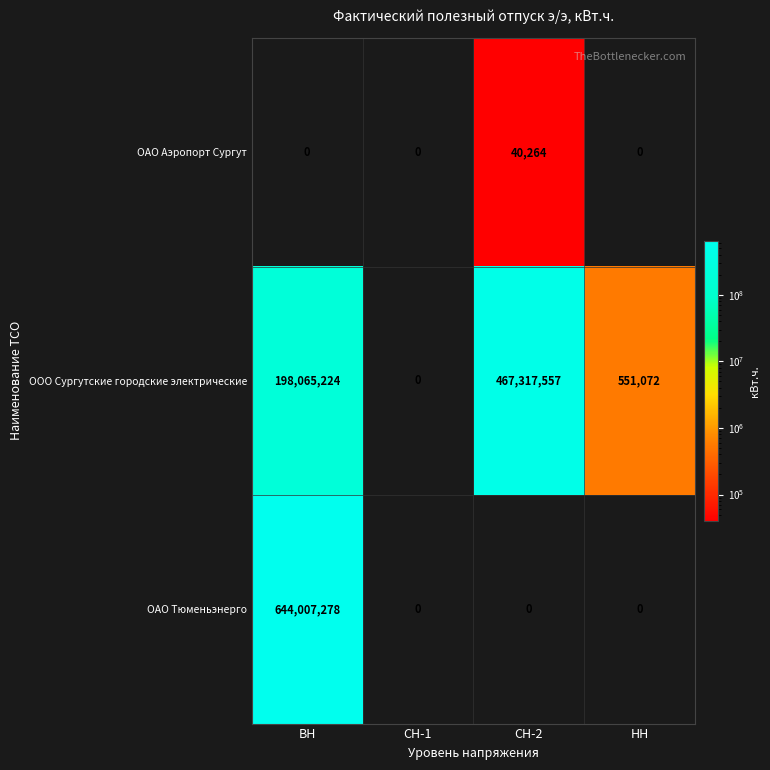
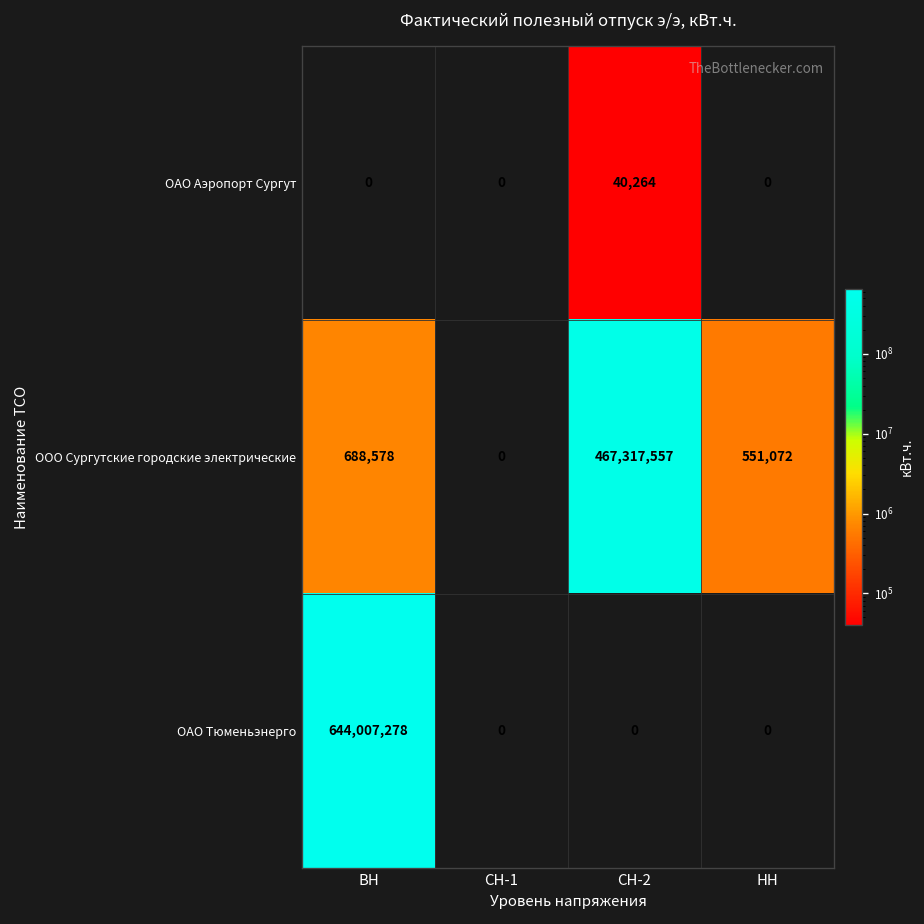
ООО Сургутские городские электрические, ВН: 198,065,224 -> 688,578
